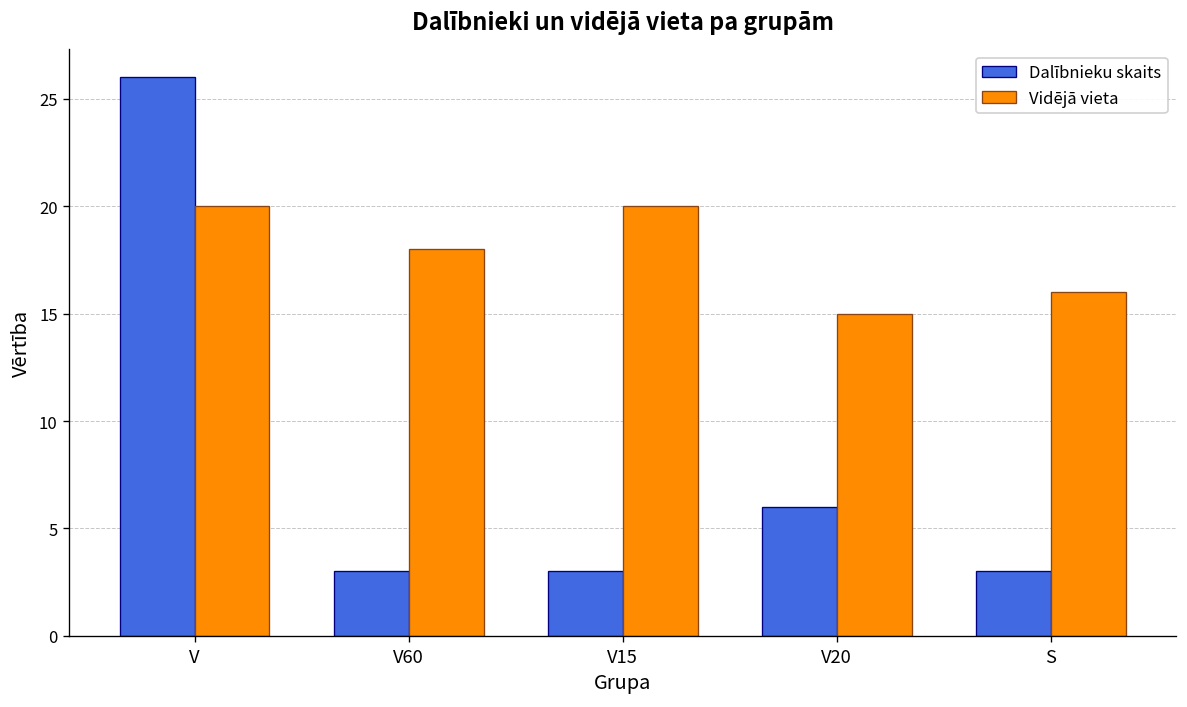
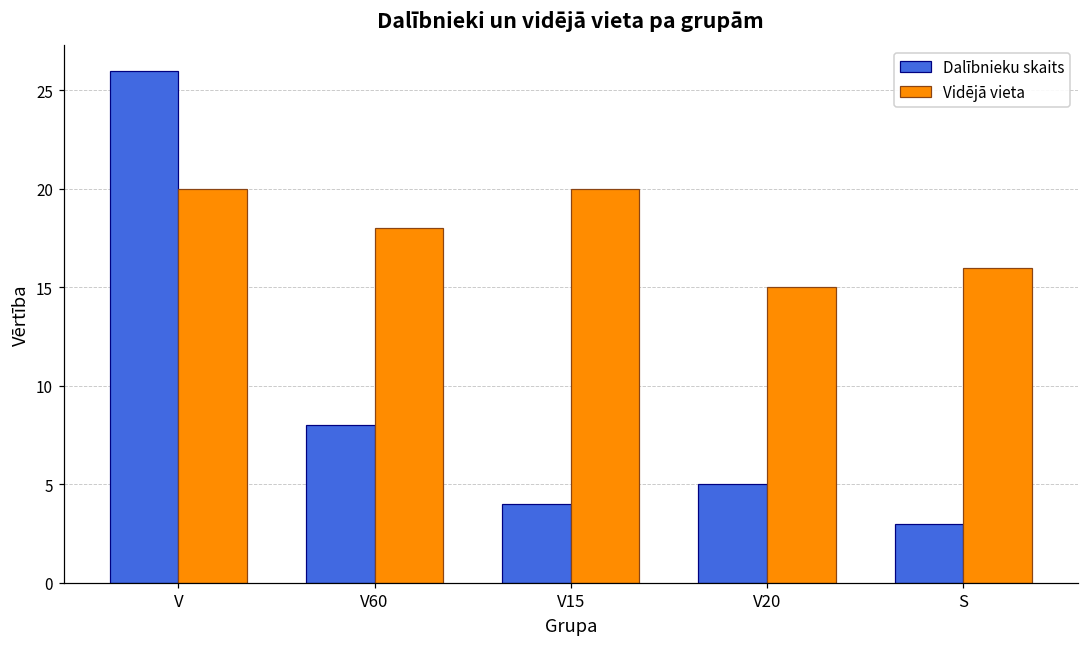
Dalībnieku skaits, V60: 3 -> 8
Dalībnieku skaits, V15: 3 -> 4
Dalībnieku skaits, V20: 6 -> 5
